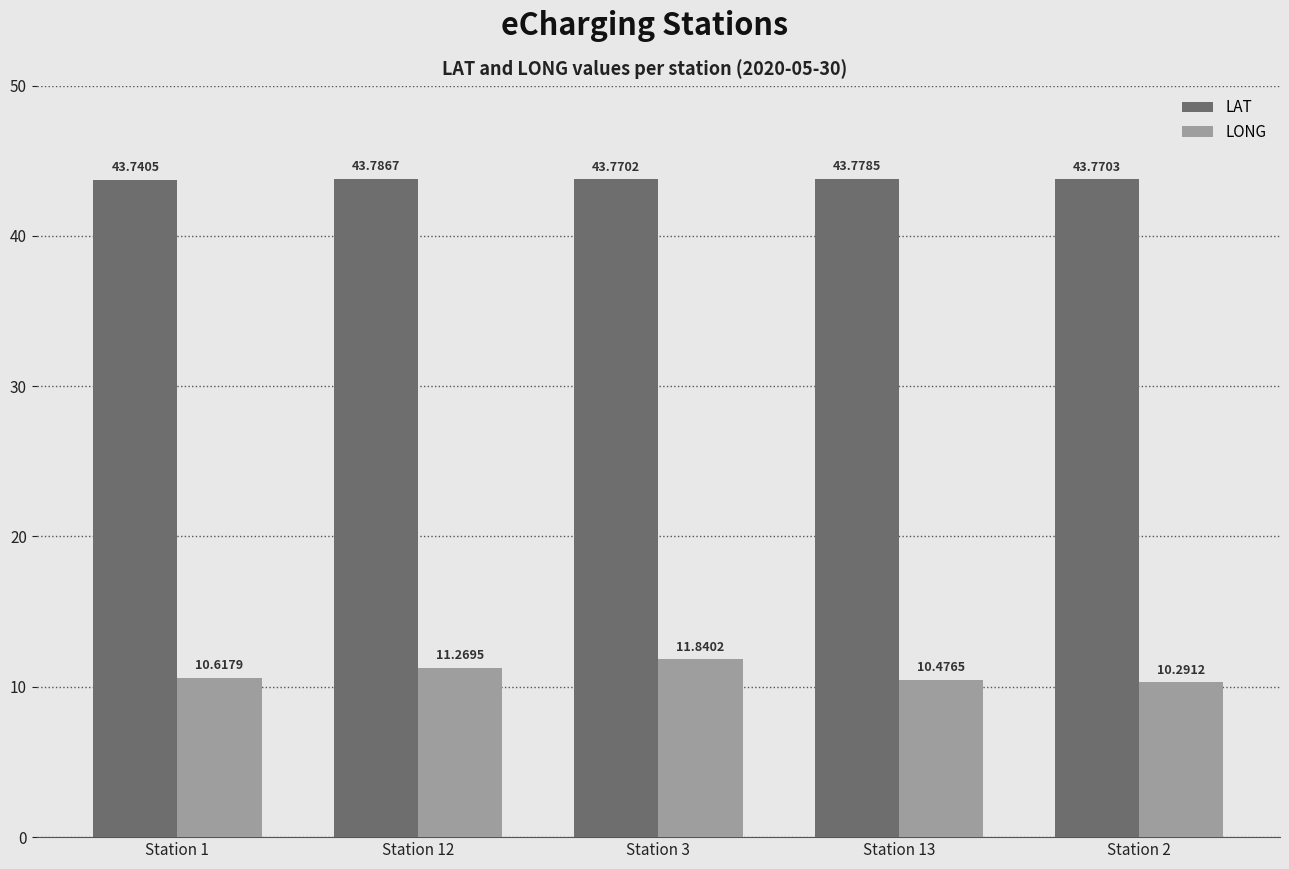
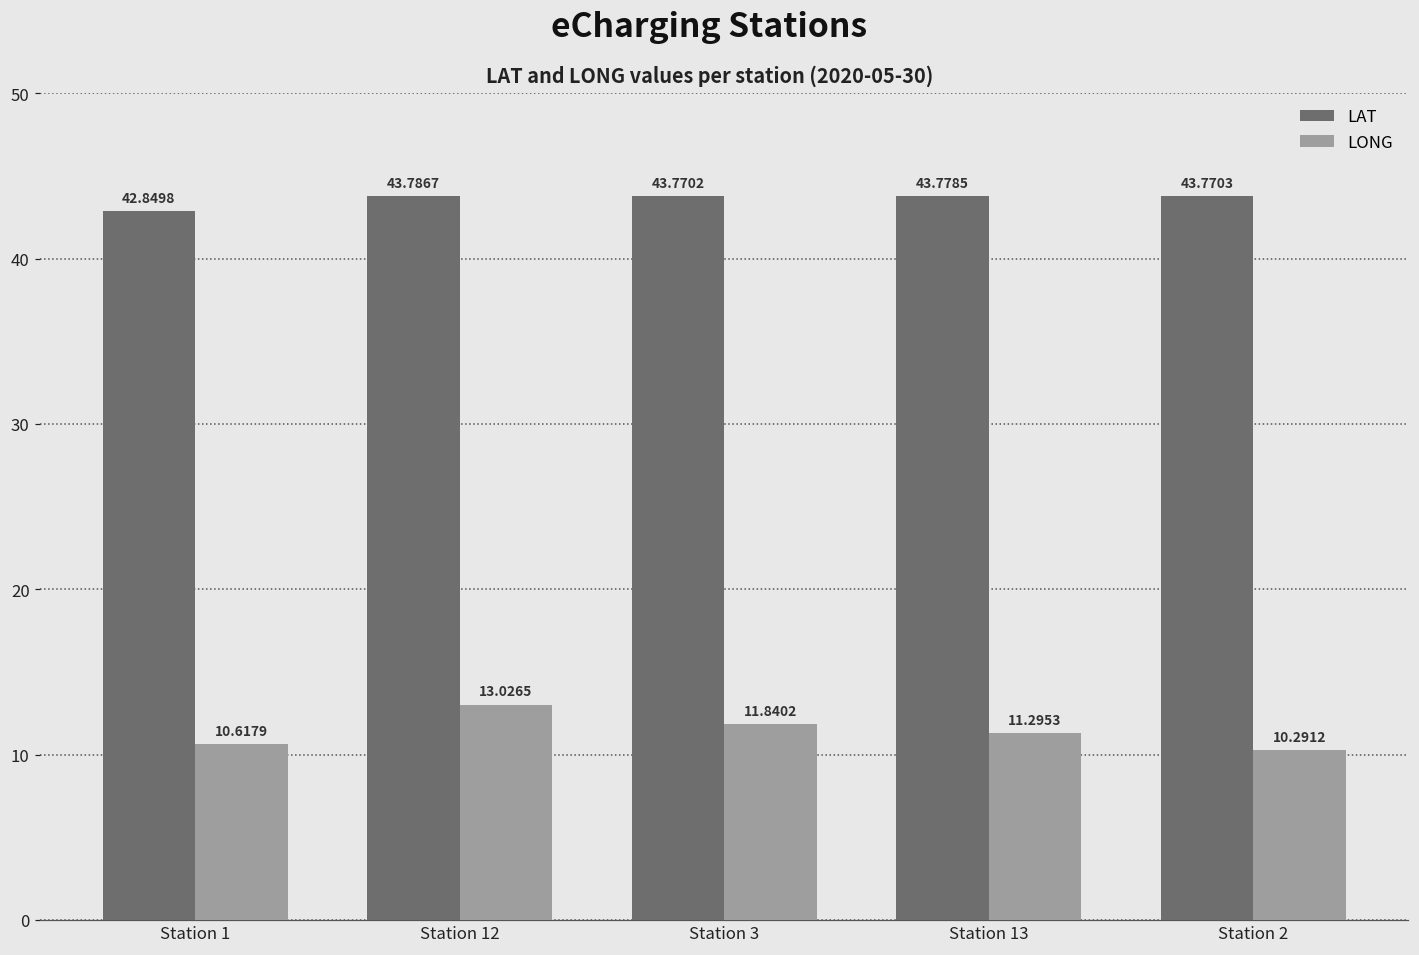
LAT, Station 1: 43.7405 -> 42.8498
LONG, Station 12: 11.2695 -> 13.0265
LONG, Station 13: 10.4765 -> 11.2953
